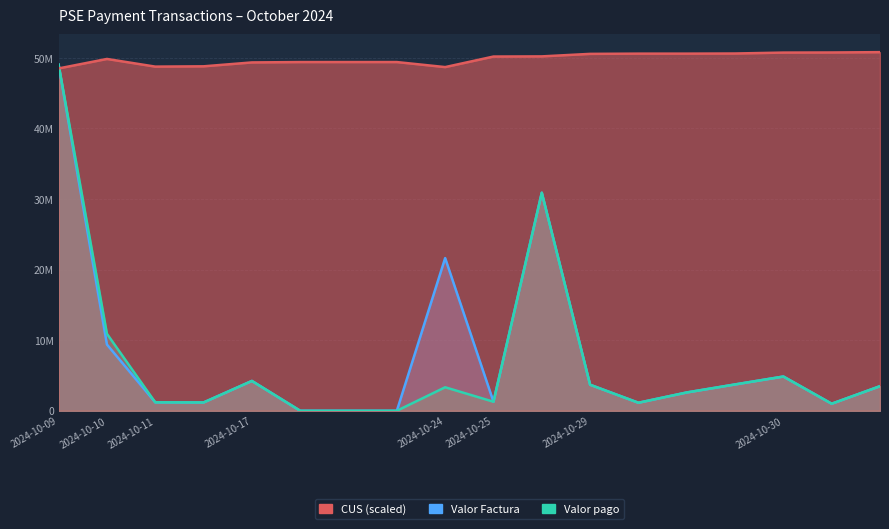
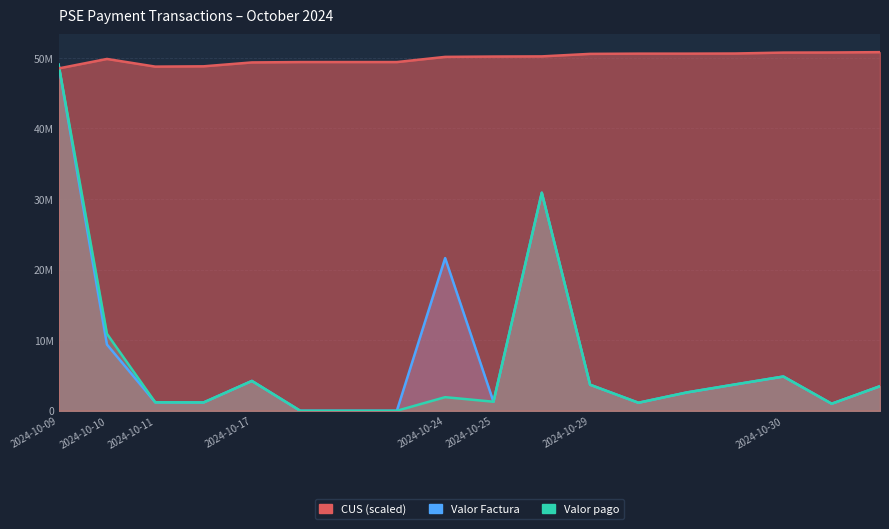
Valor pago, 2024-10-24: 3000000 -> 2000000
CUS (scaled), 2024-10-24: 49000000 -> 50000000
